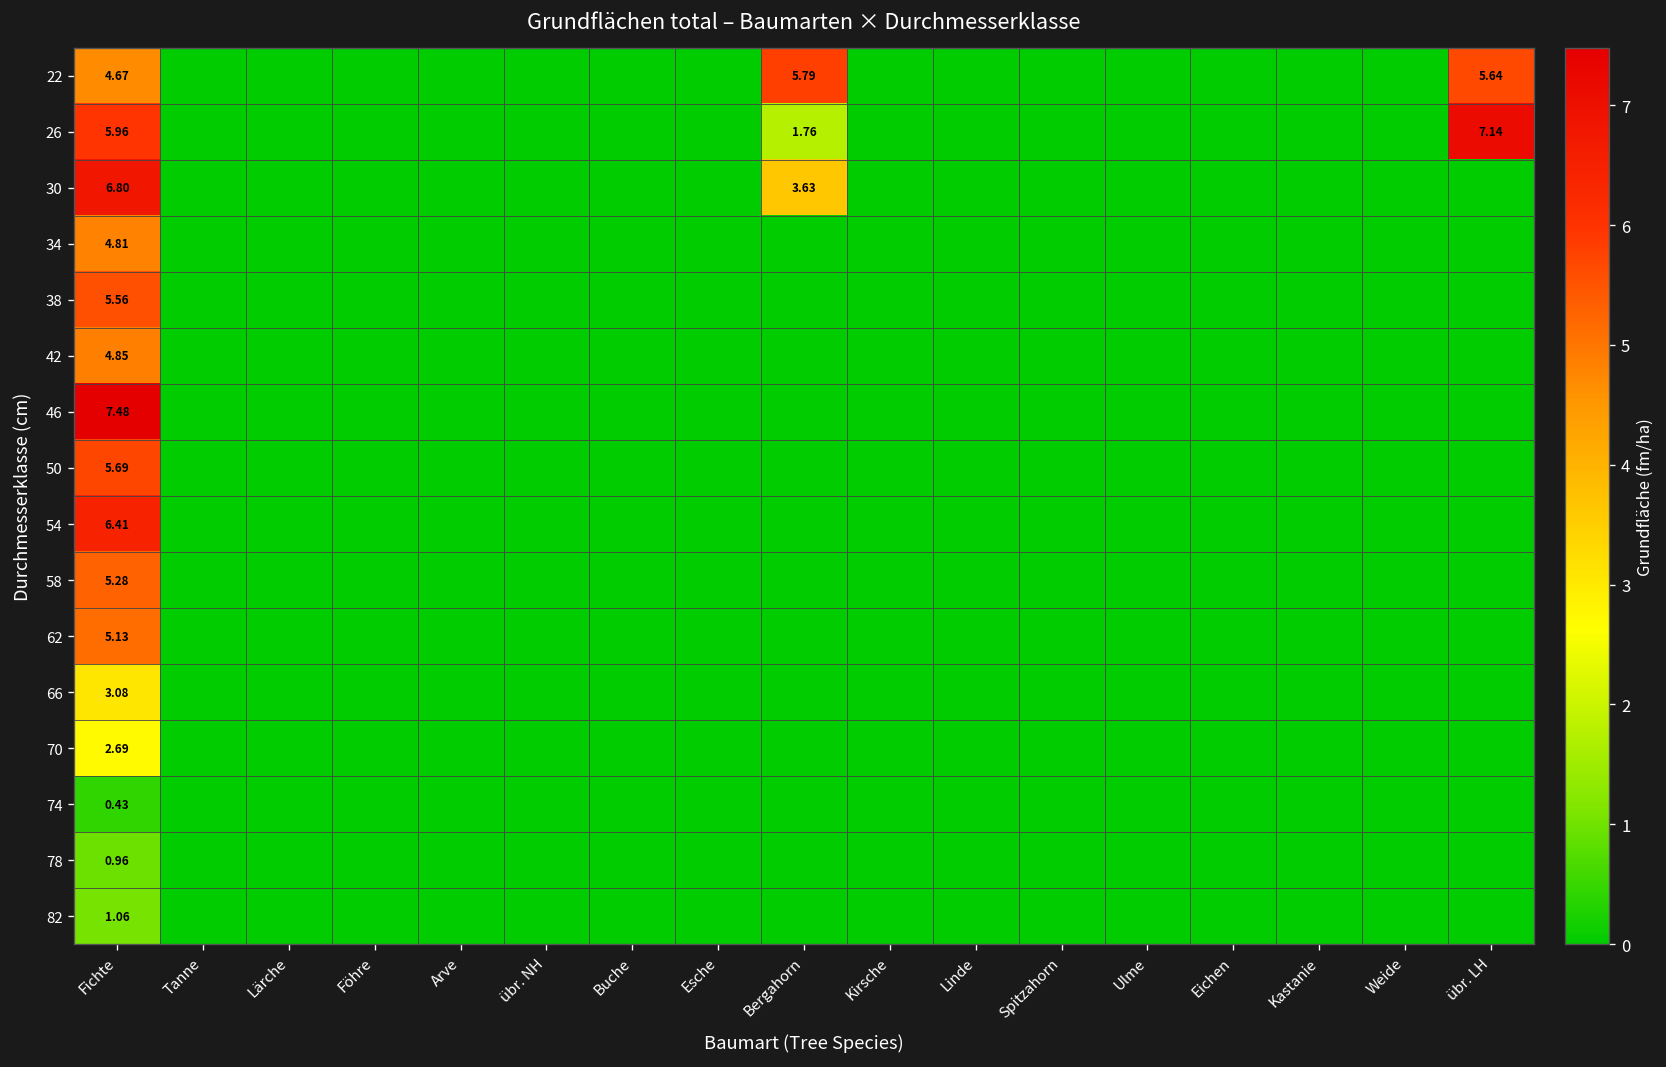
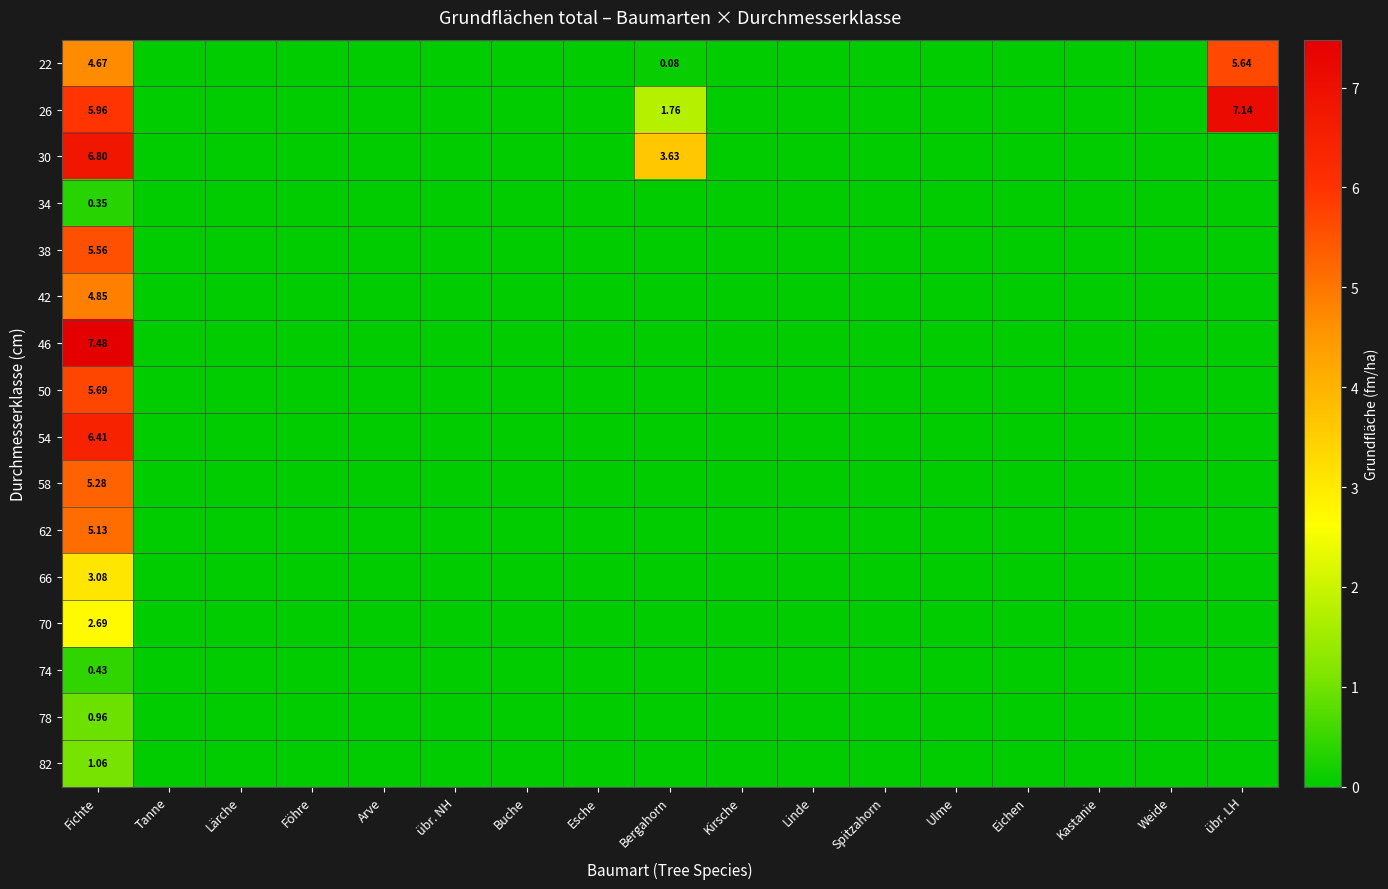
22, Bergahorn: 5.79 -> 0.08
34, Fichte: 4.81 -> 0.35
